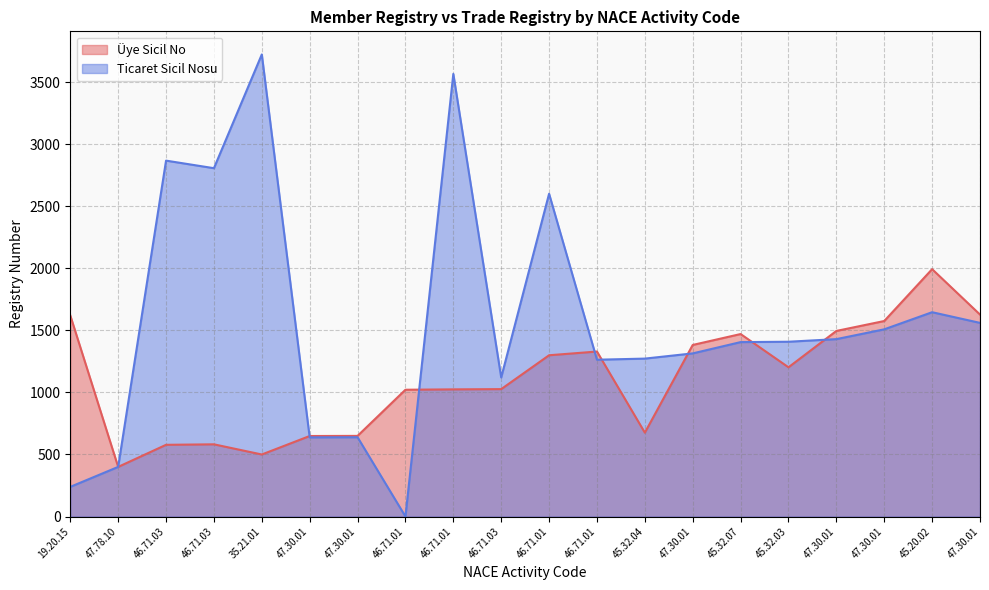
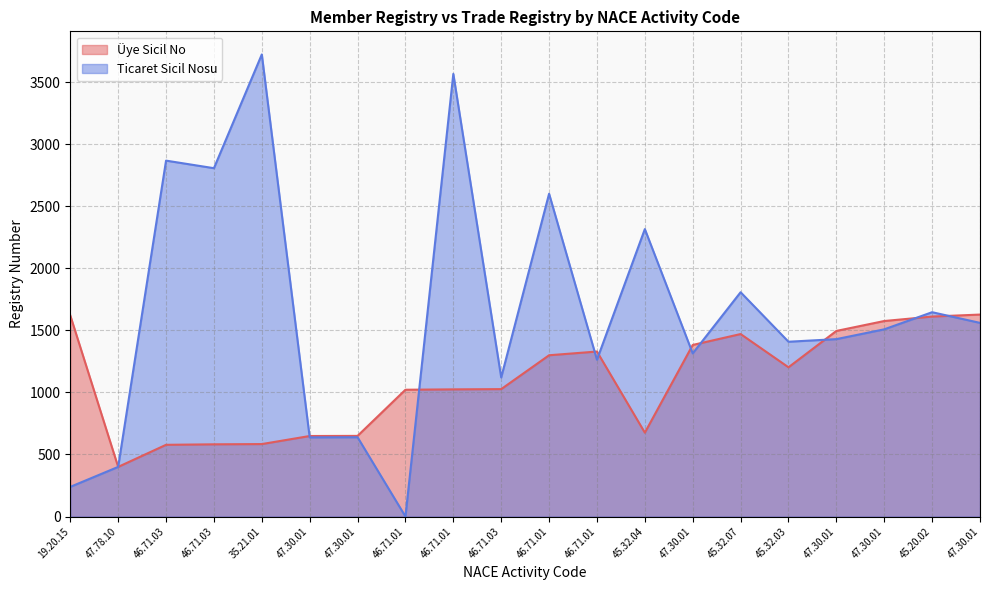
Üye Sicil No, 35.21.01: 500 -> 580
Ticaret Sicil Nosu, 45.32.04: 1270 -> 2320
Ticaret Sicil Nosu, 45.32.07: 1410 -> 1810
Üye Sicil No, 45.20.02: 1990 -> 1610
